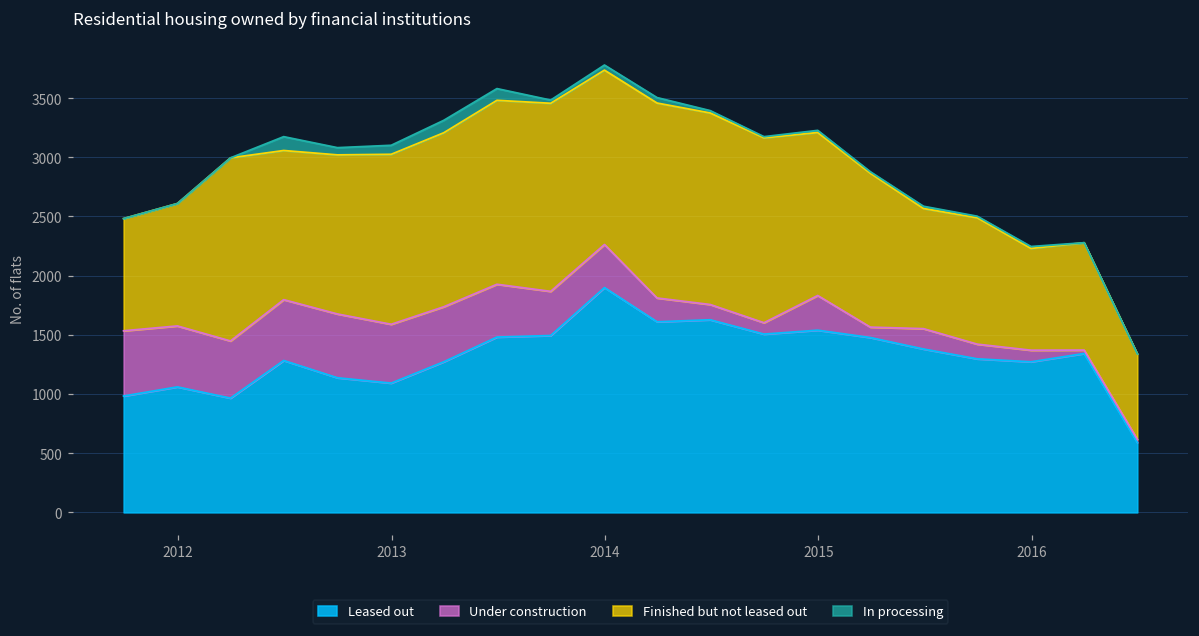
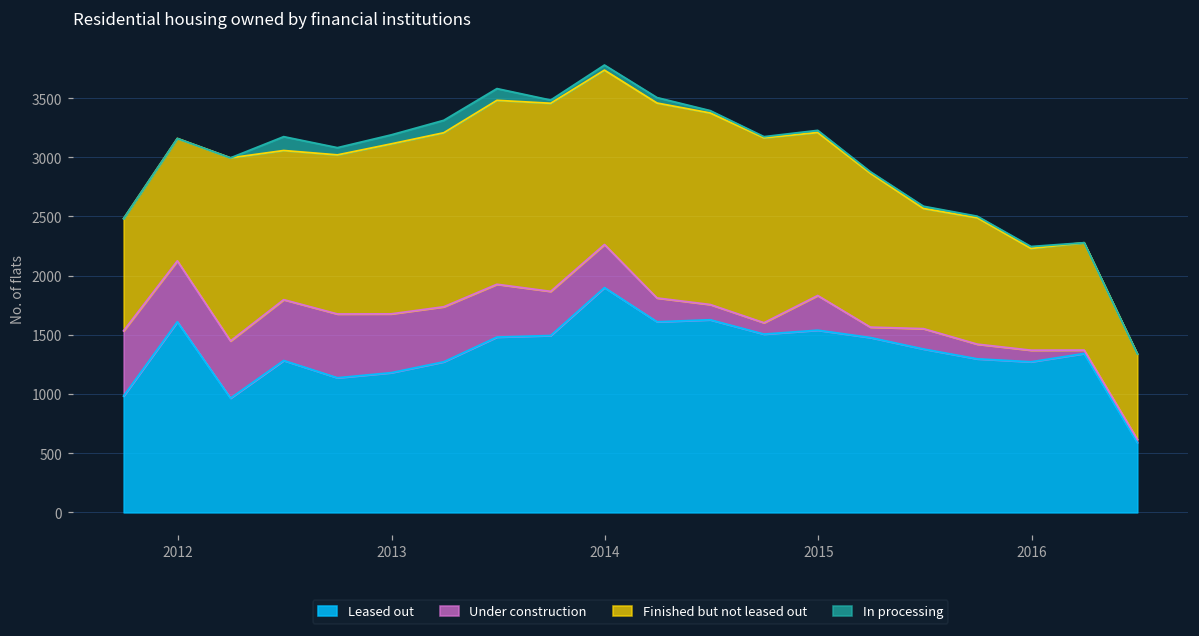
Leased out, 2012: 1060 -> 1610
Leased out, 2013: 1090 -> 1180
